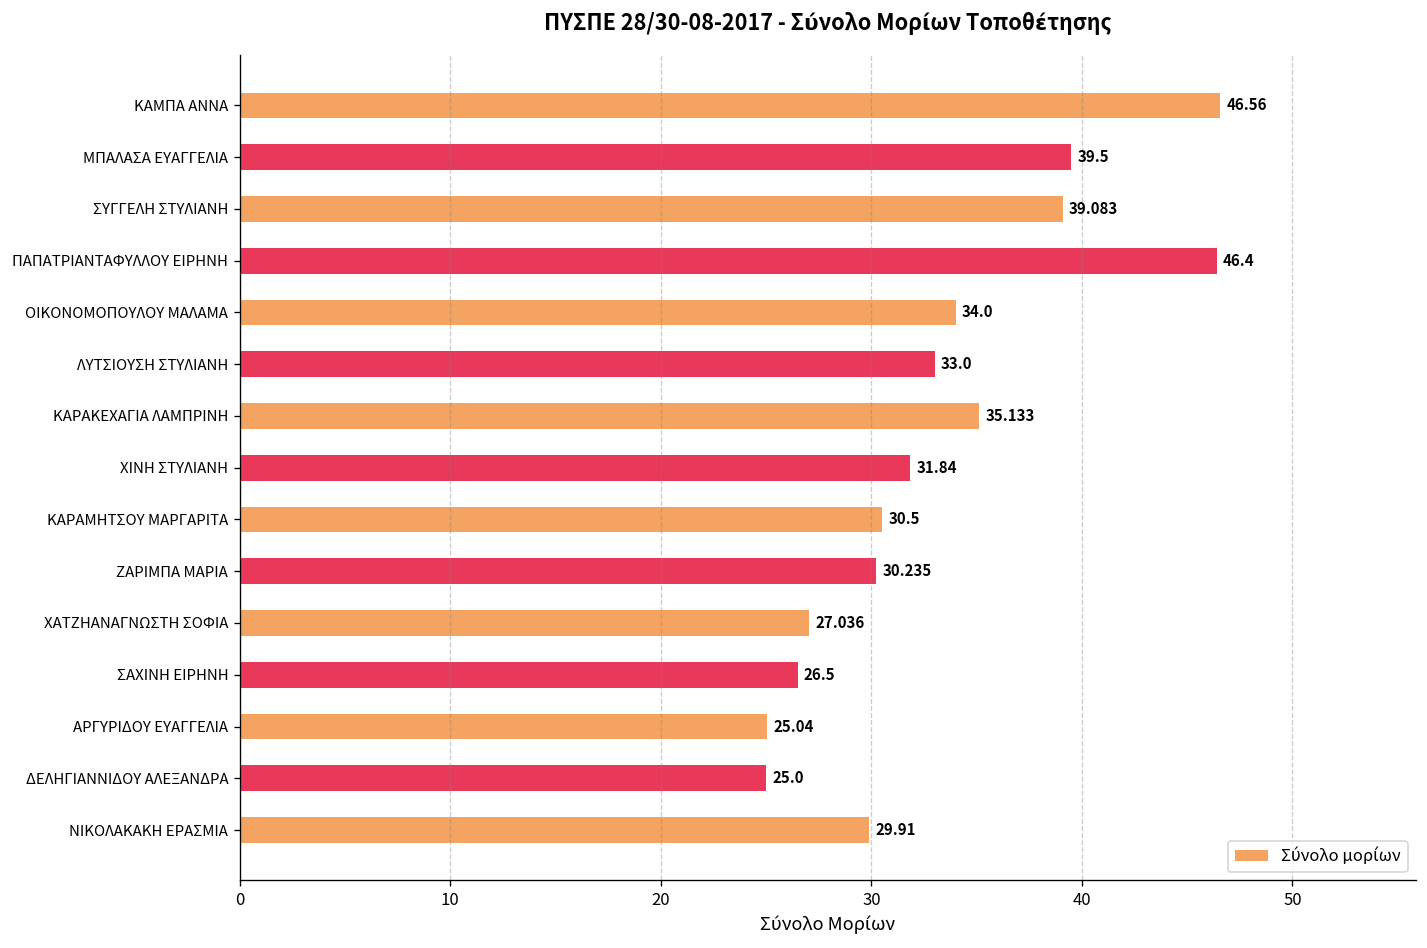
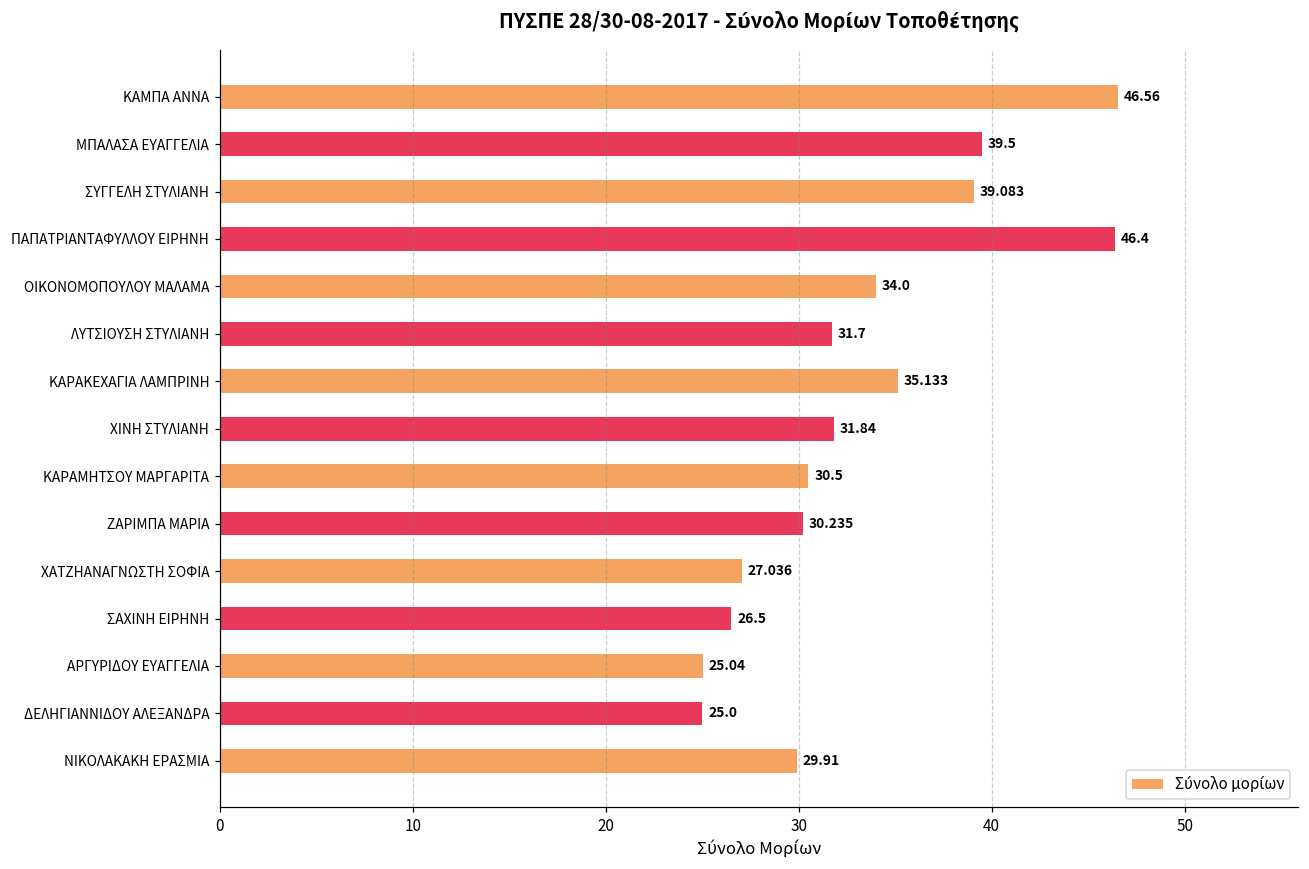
ΛΥΤΣΙΟΥΣΗ ΣΤΥΛΙΑΝΗ: 33.0 -> 31.7
